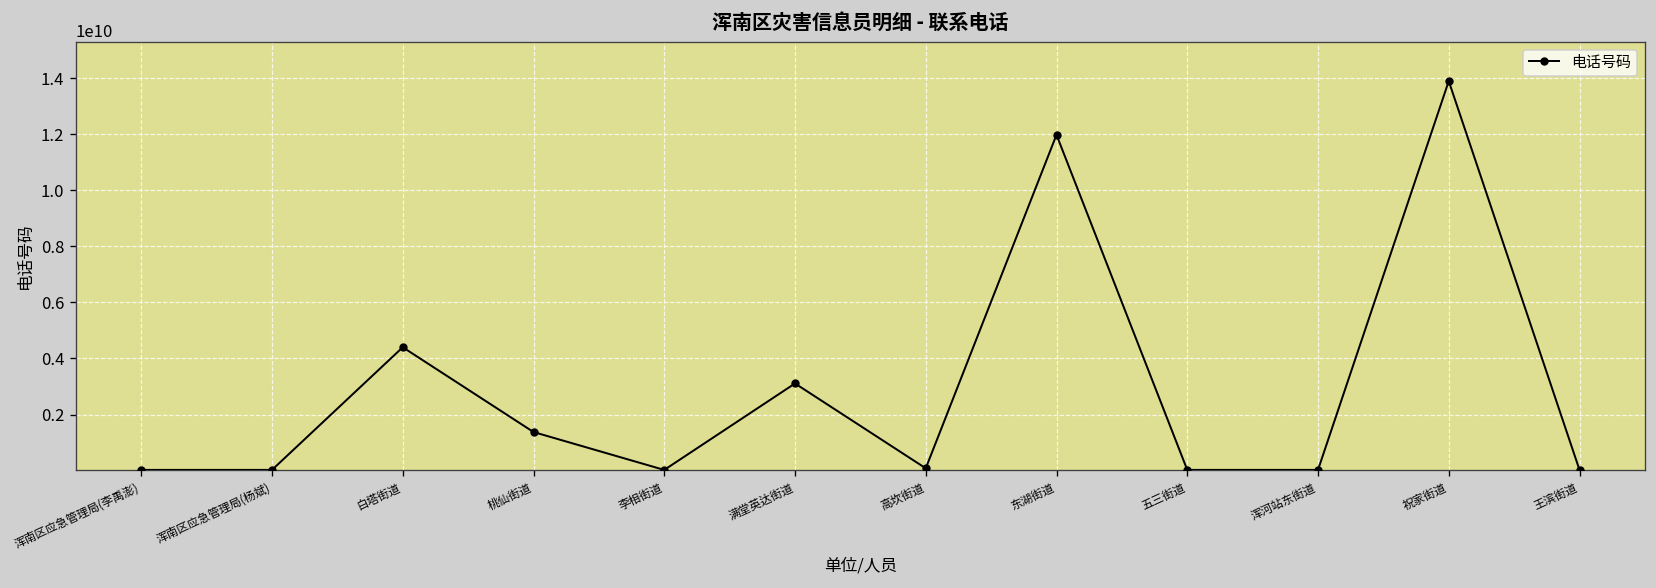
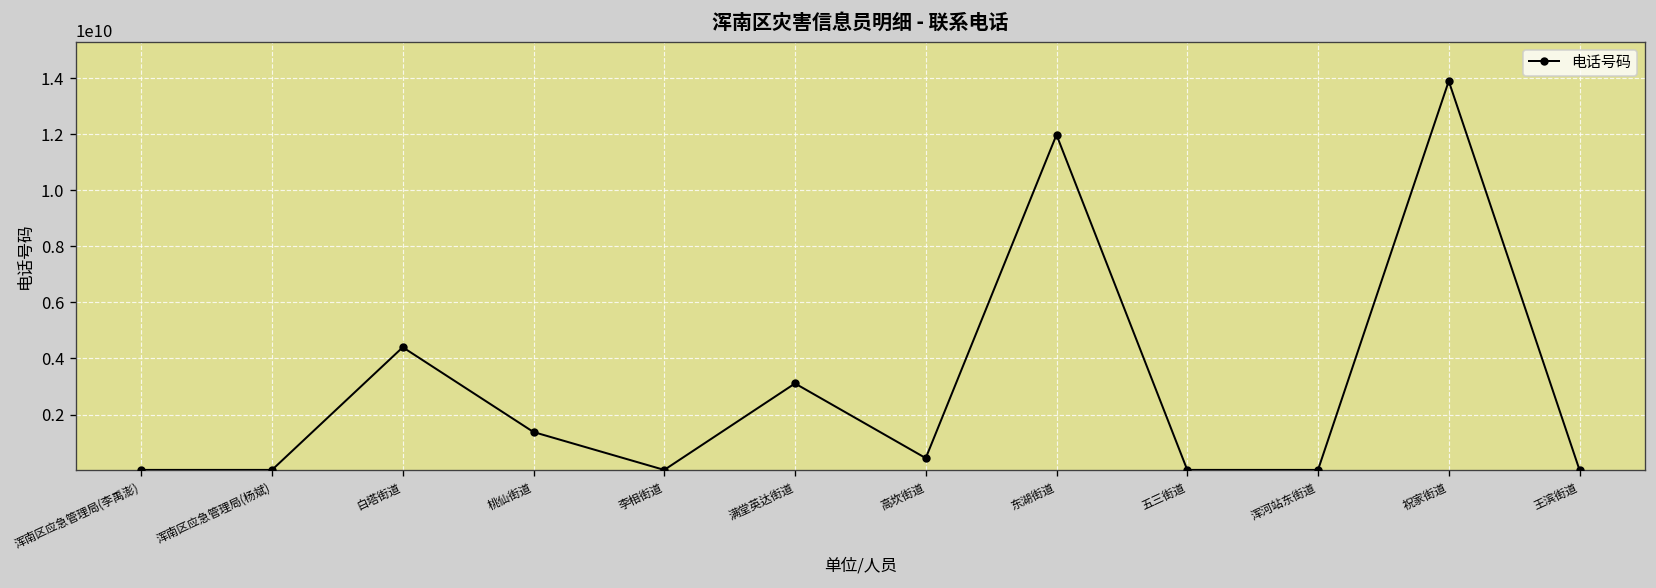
高坎街道: 100000000 -> 400000000
